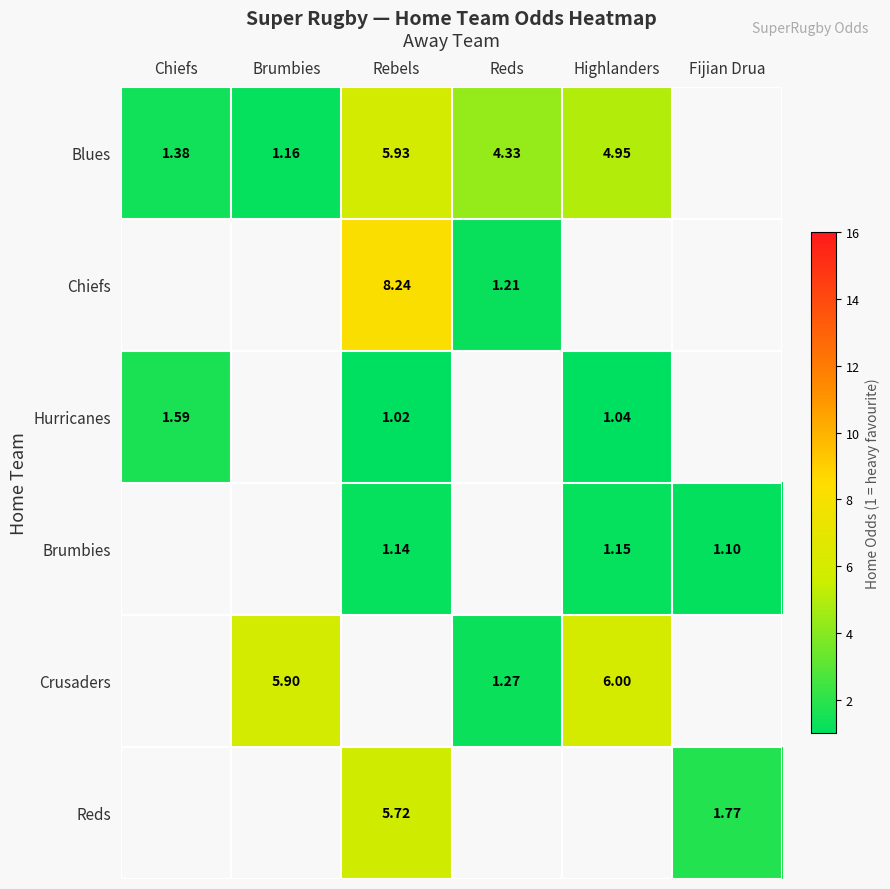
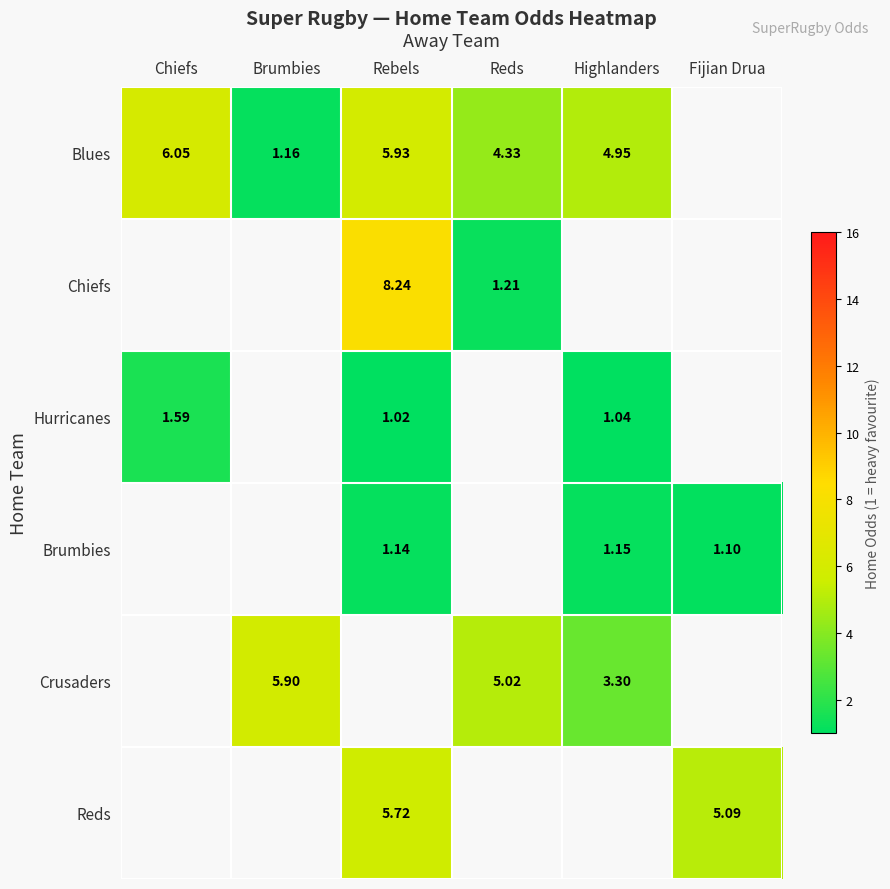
Blues, Chiefs: 1.38 -> 6.05
Crusaders, Reds: 1.27 -> 5.02
Crusaders, Highlanders: 6.00 -> 3.30
Reds, Fijian Drua: 1.77 -> 5.09
